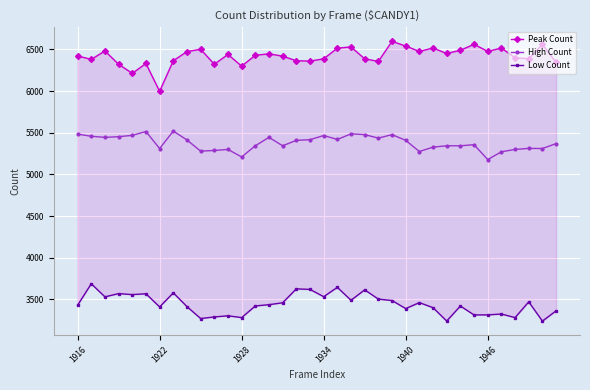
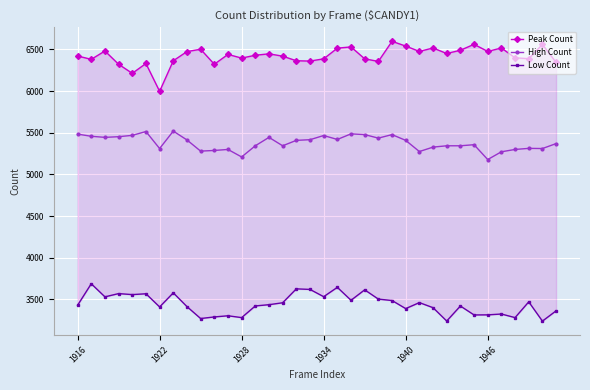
Peak Count, 1928: 6300 -> 6400
